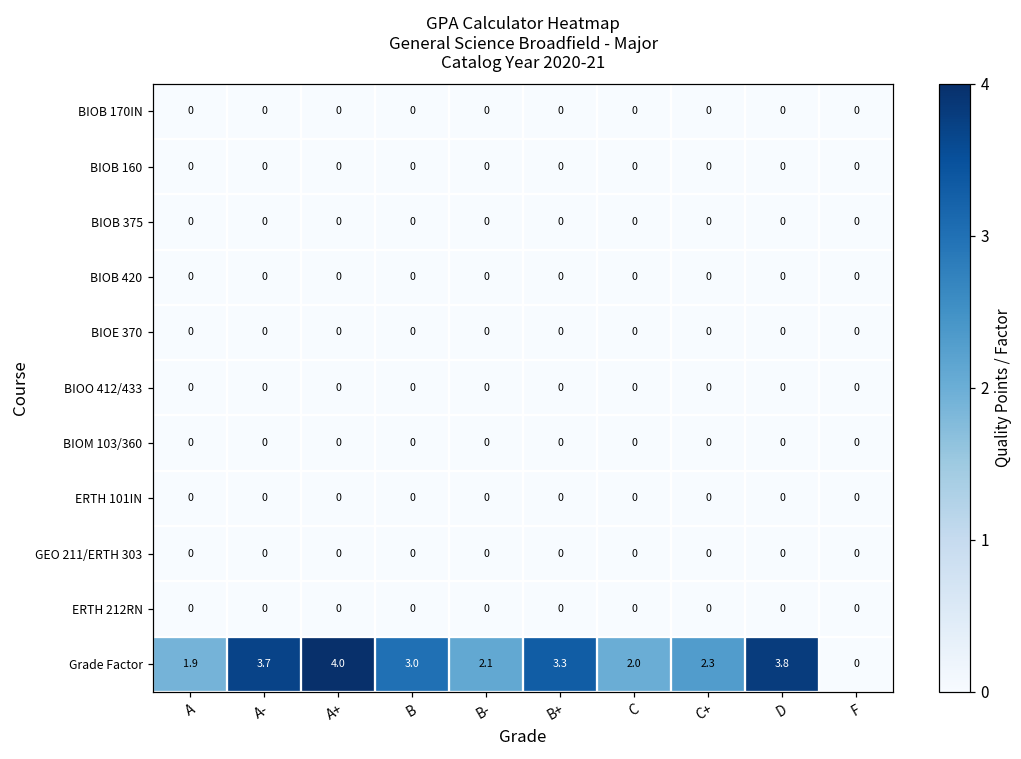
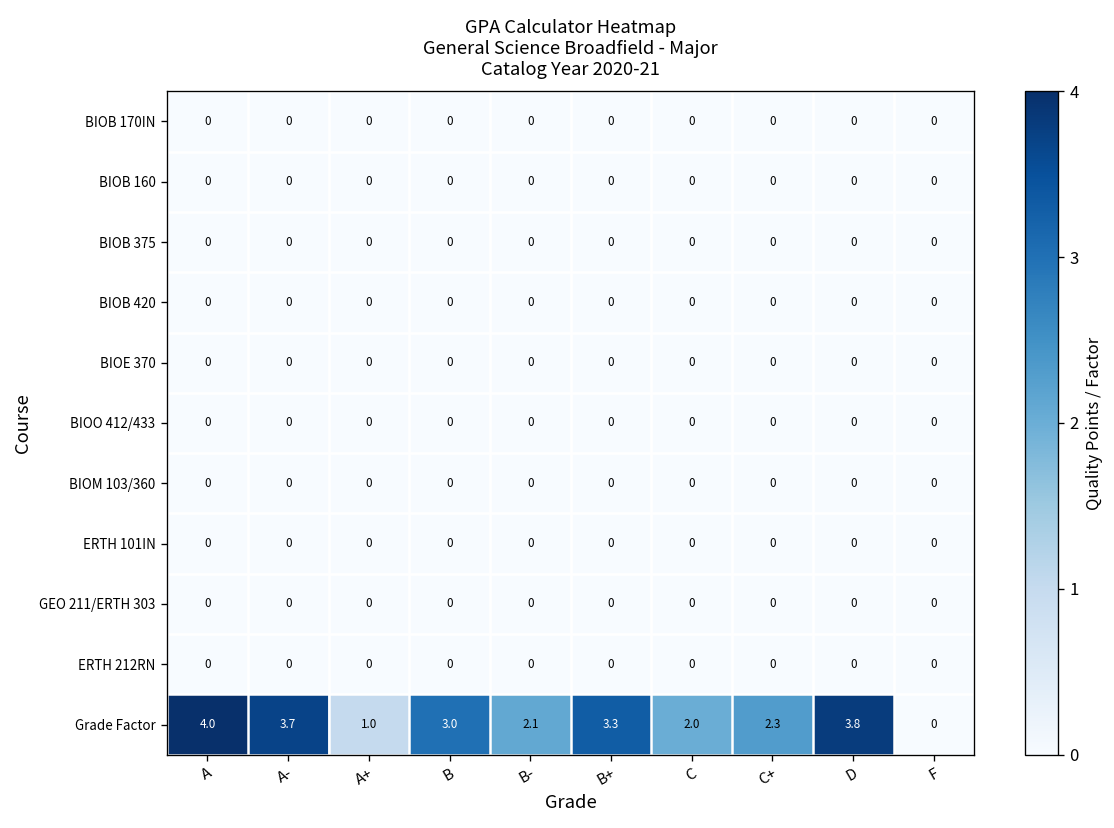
Grade Factor, A: 1.9 -> 4.0
Grade Factor, A+: 4.0 -> 1.0
